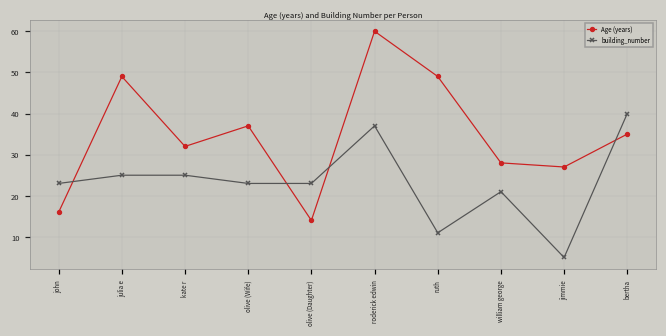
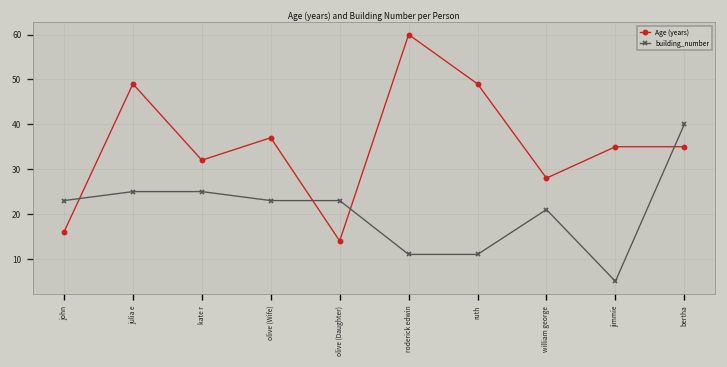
building_number, roderick edwin: 37 -> 11
Age (years), jimmie: 27 -> 35
